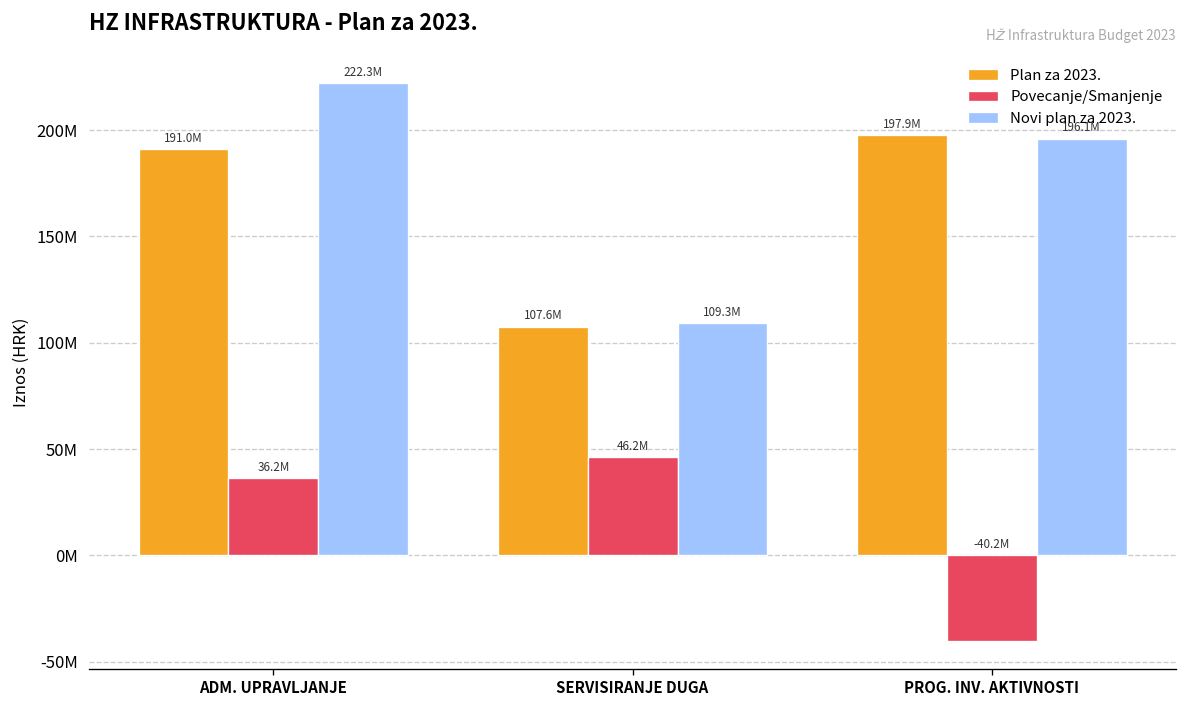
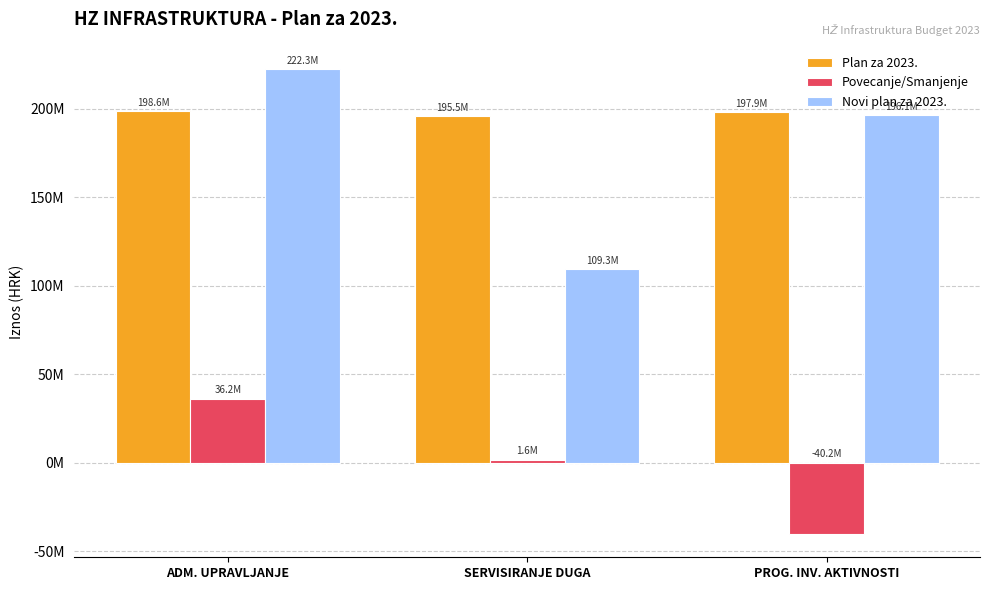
Plan za 2023., ADM. UPRAVLJANJE: 191.0M -> 198.6M
Plan za 2023., SERVISIRANJE DUGA: 107.6M -> 195.5M
Povecanje/Smanjenje, SERVISIRANJE DUGA: 46.2M -> 1.6M
